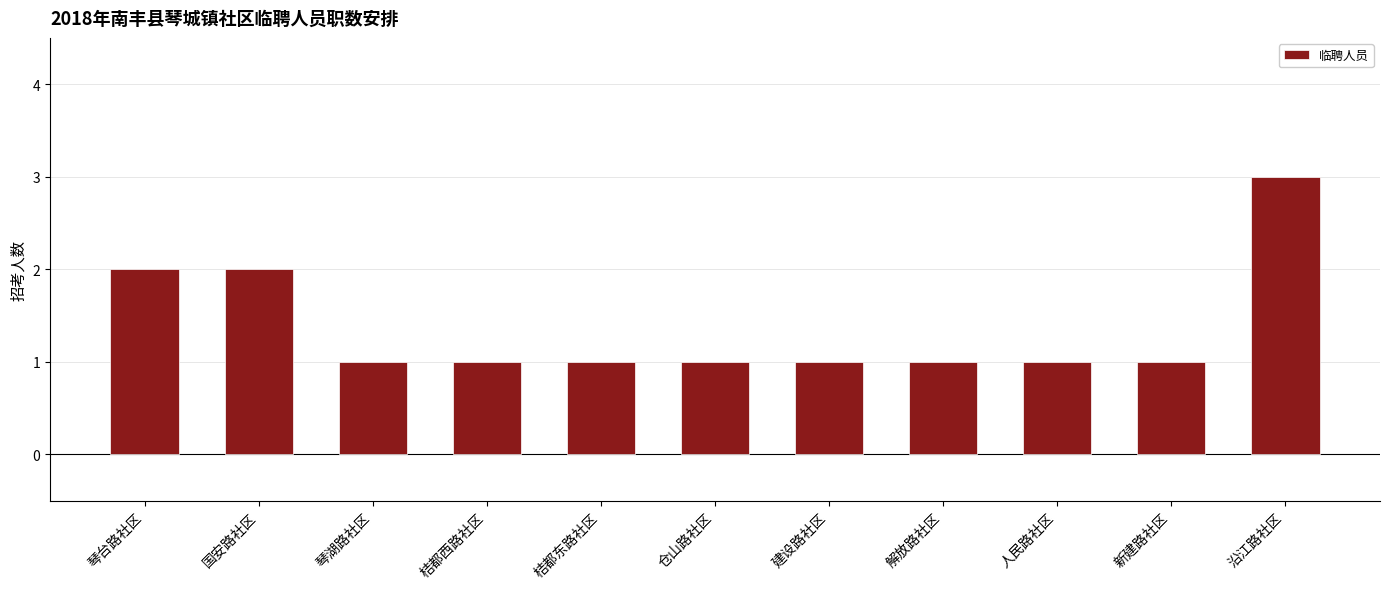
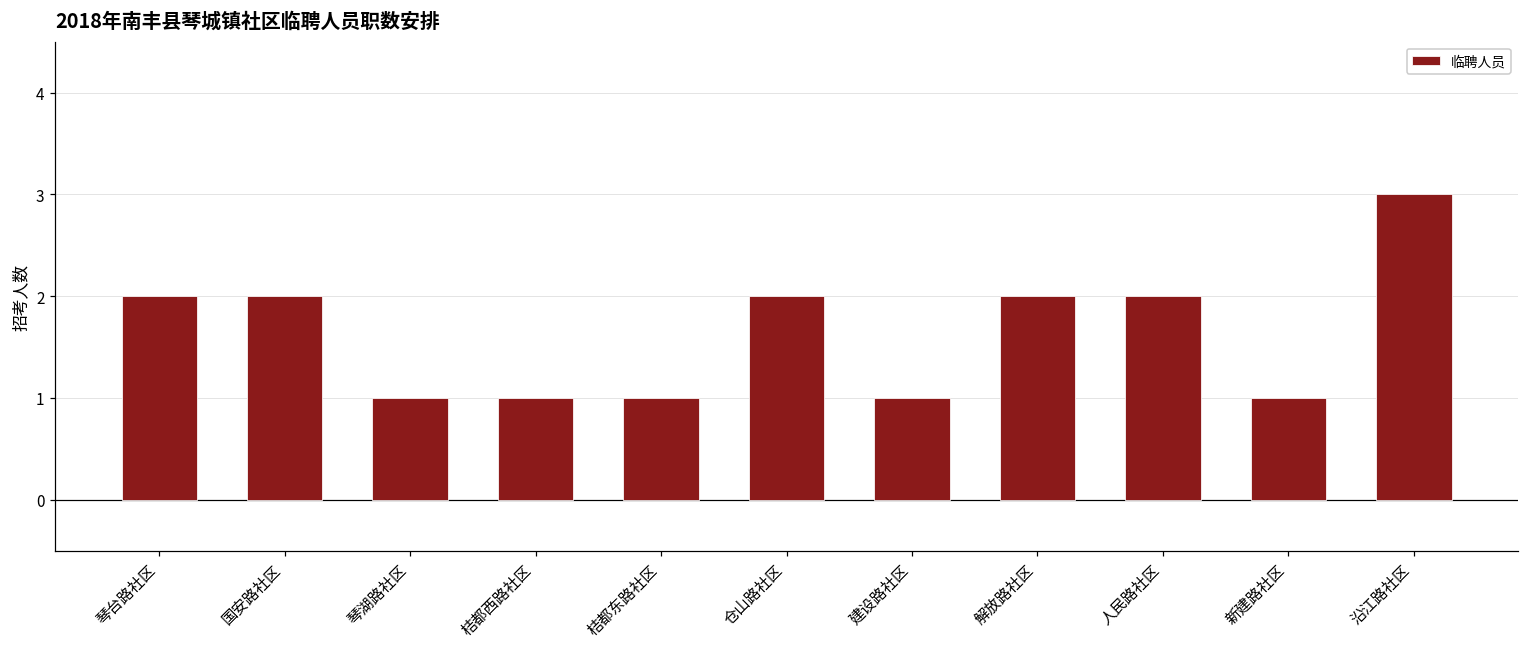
仓山路社区: 1 -> 2
解放路社区: 1 -> 2
人民路社区: 1 -> 2
